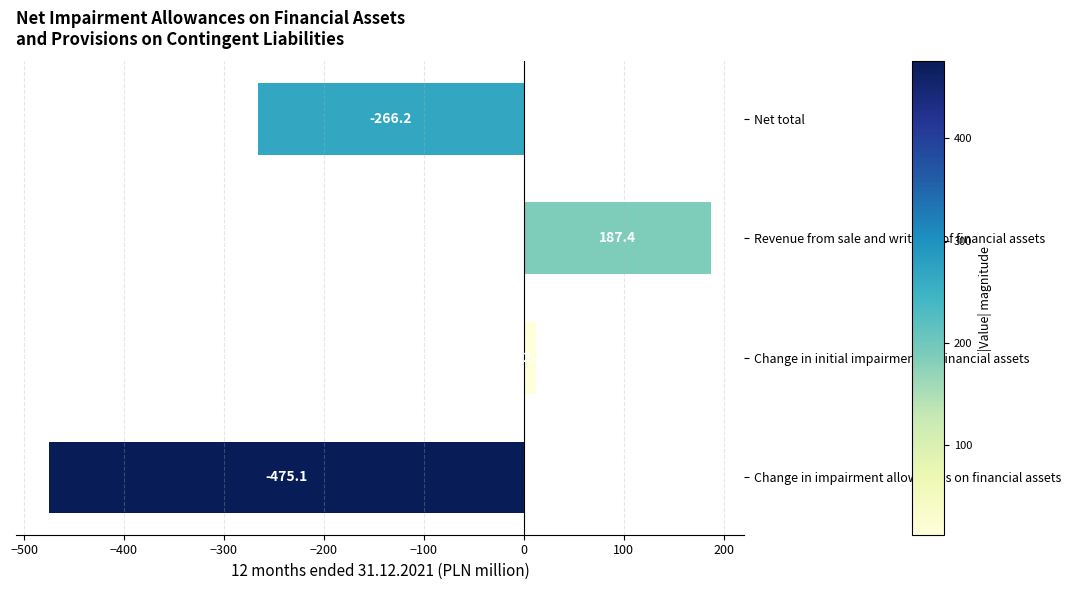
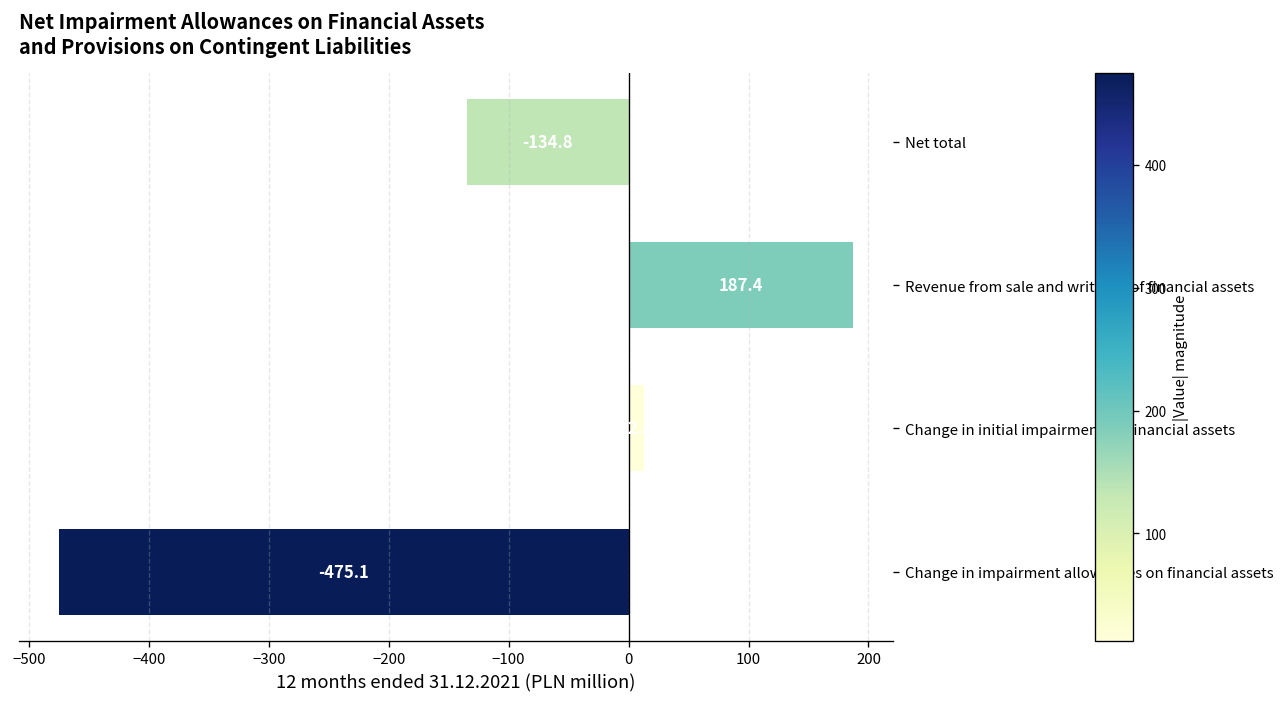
Net total: -266.2 -> -134.8
